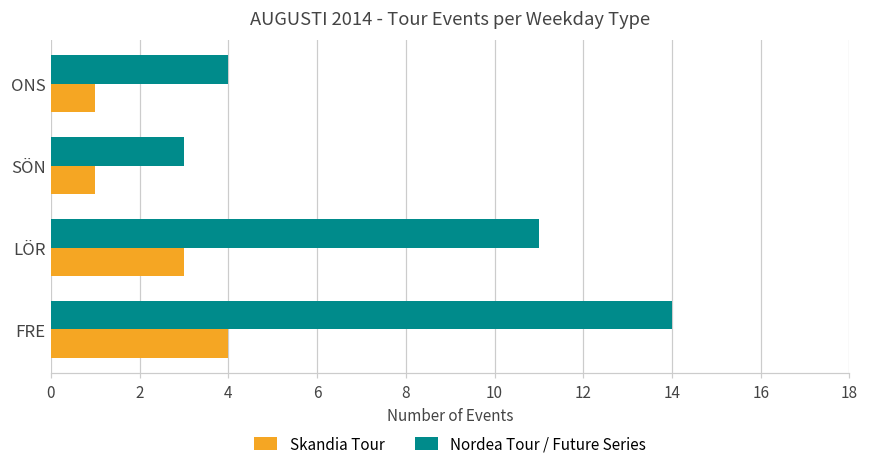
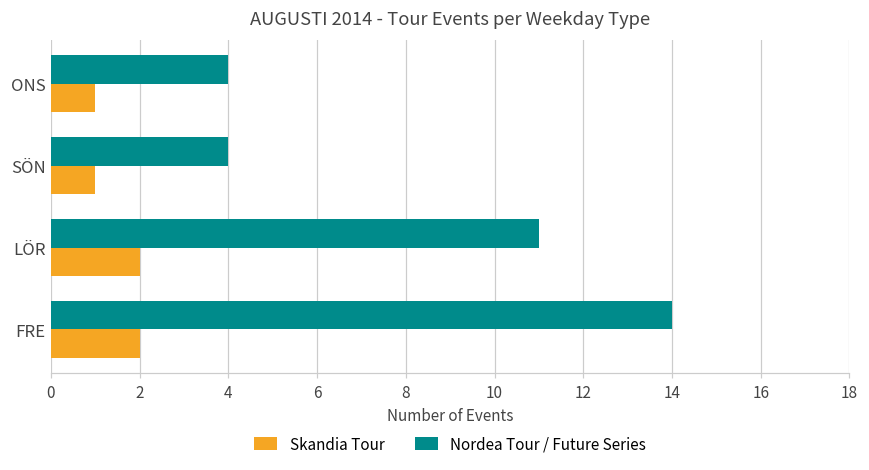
Nordea Tour / Future Series, SÖN: 3 -> 4
Skandia Tour, LÖR: 3 -> 2
Skandia Tour, FRE: 4 -> 2
